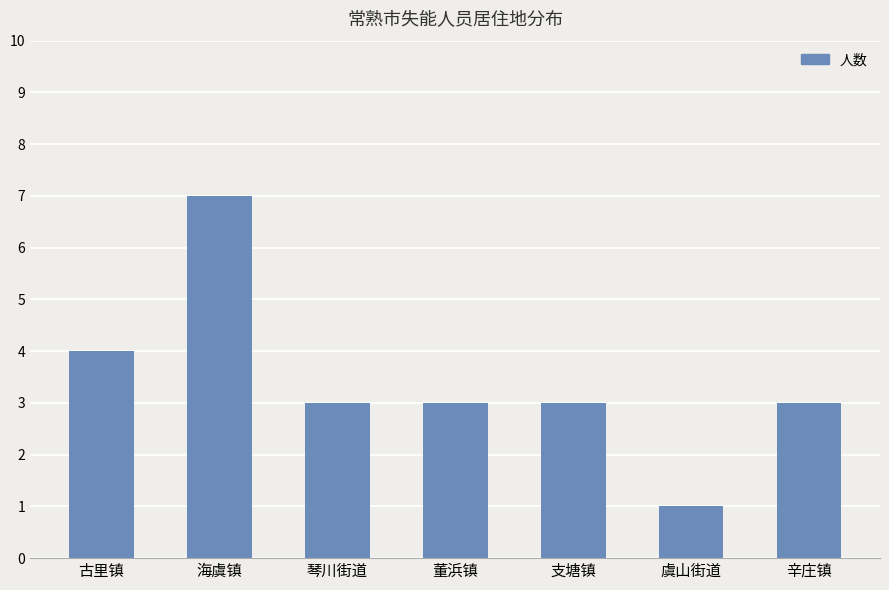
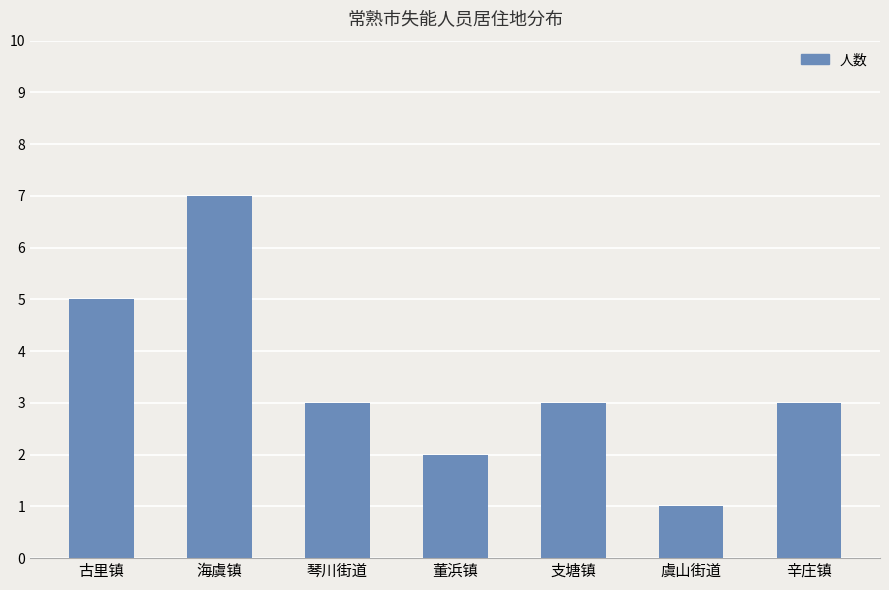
古里镇: 4 -> 5
董浜镇: 3 -> 2
